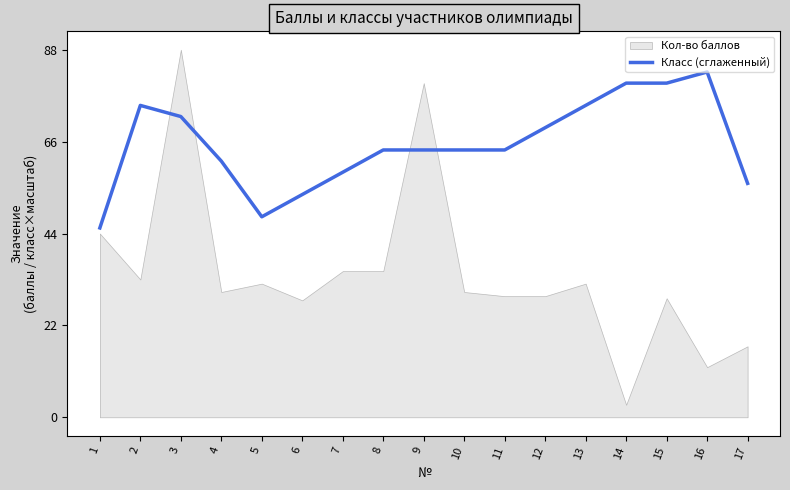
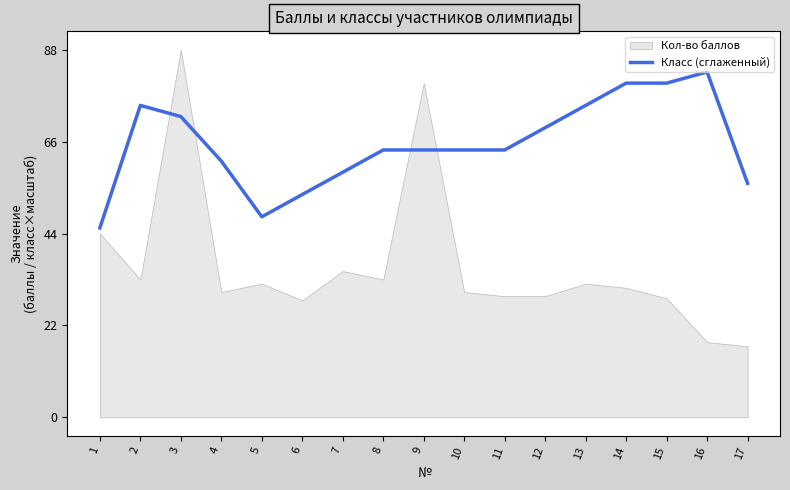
Кол-во баллов, 8: 35 -> 33
Кол-во баллов, 14: 3 -> 31
Кол-во баллов, 16: 12 -> 18
